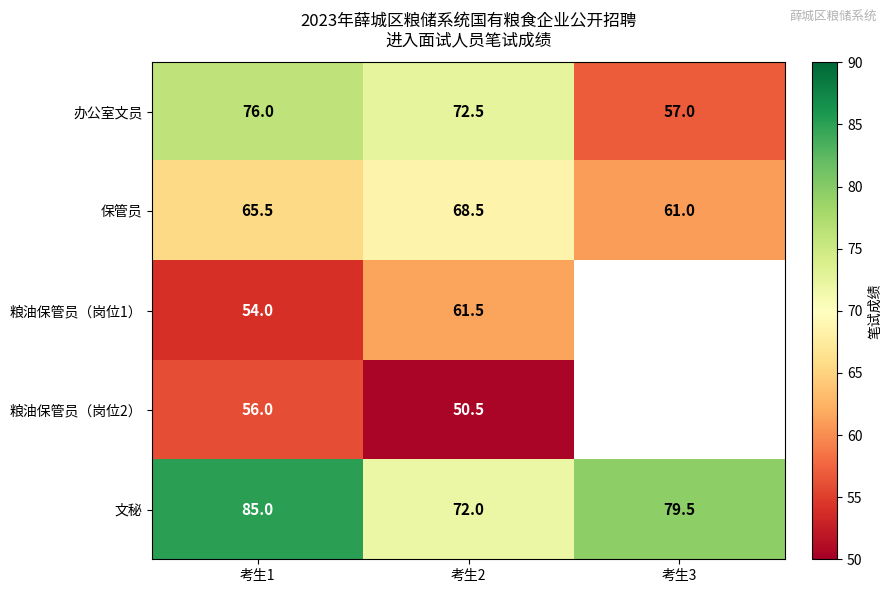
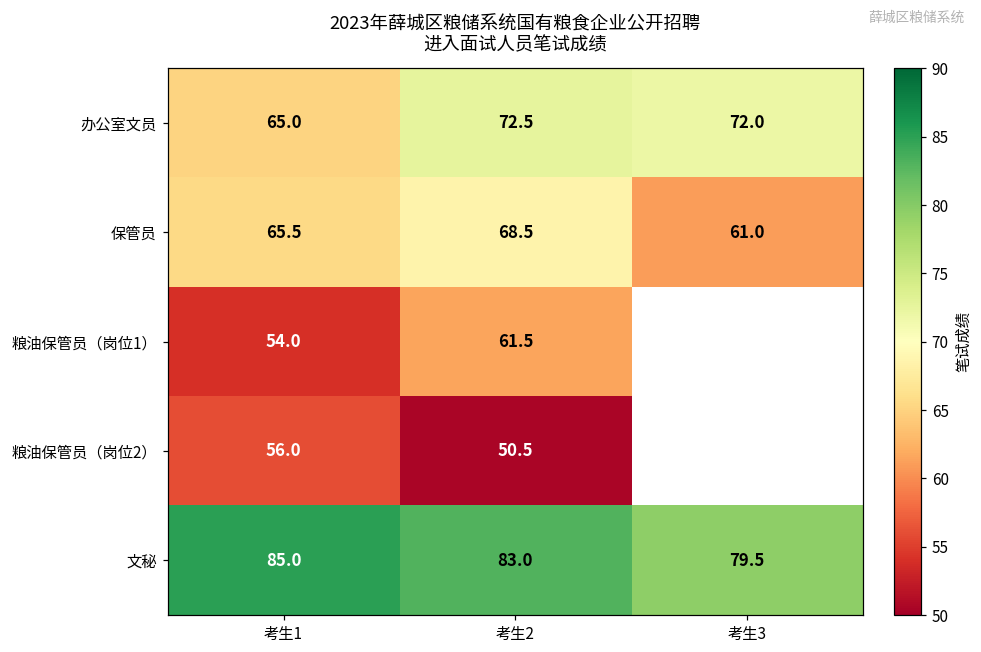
办公室文员, 考生1: 76.0 -> 65.0
办公室文员, 考生3: 57.0 -> 72.0
文秘, 考生2: 72.0 -> 83.0
